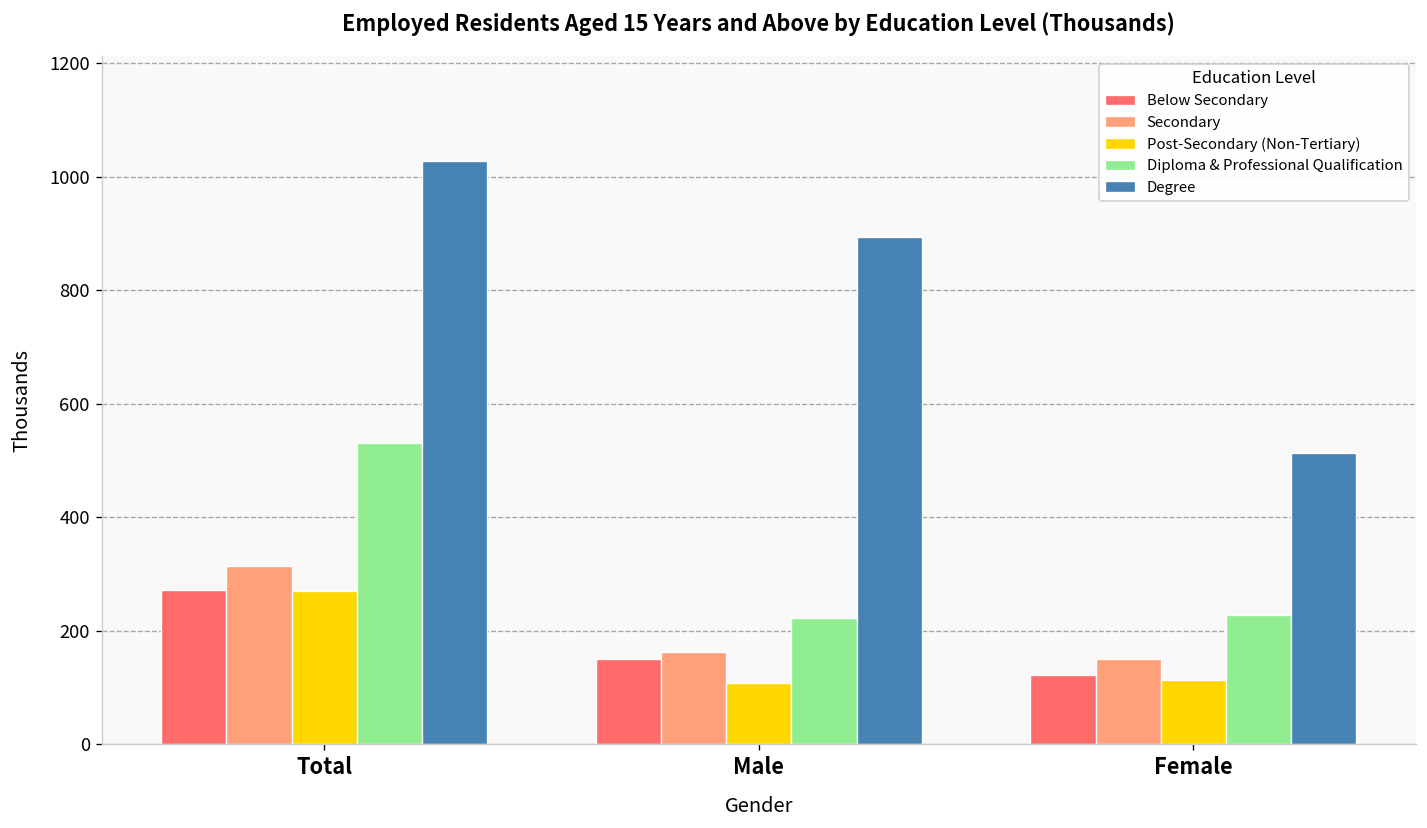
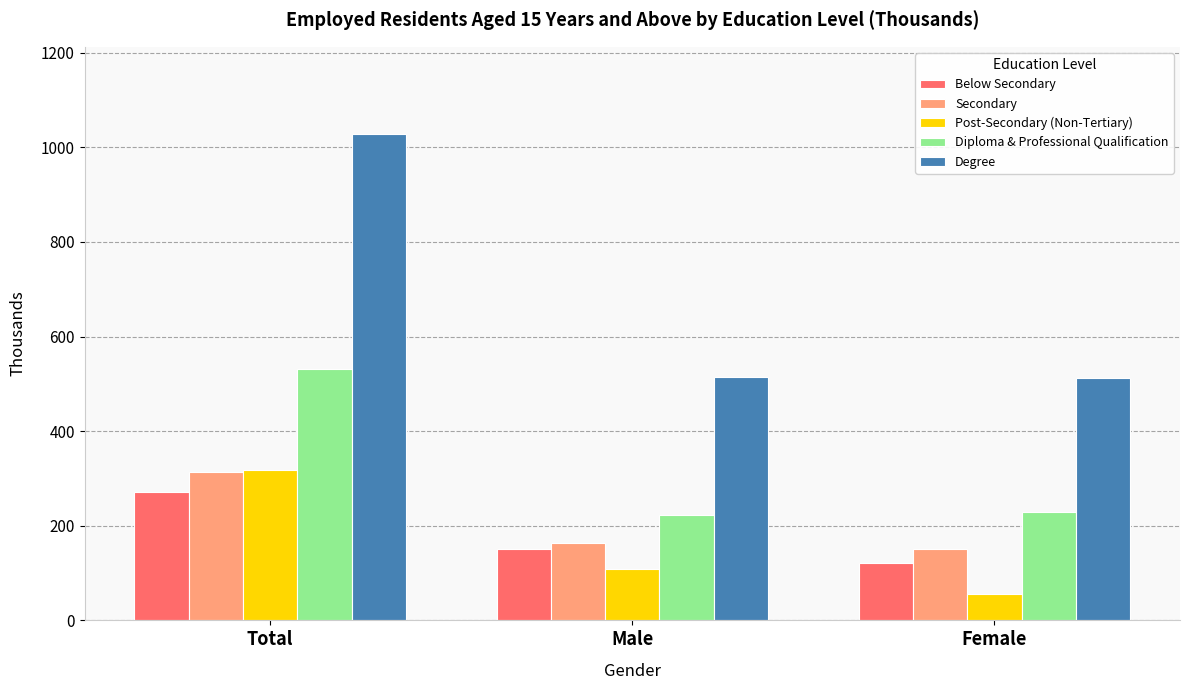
Post-Secondary (Non-Tertiary), Total: 270 -> 320
Degree, Male: 890 -> 510
Post-Secondary (Non-Tertiary), Female: 110 -> 60
